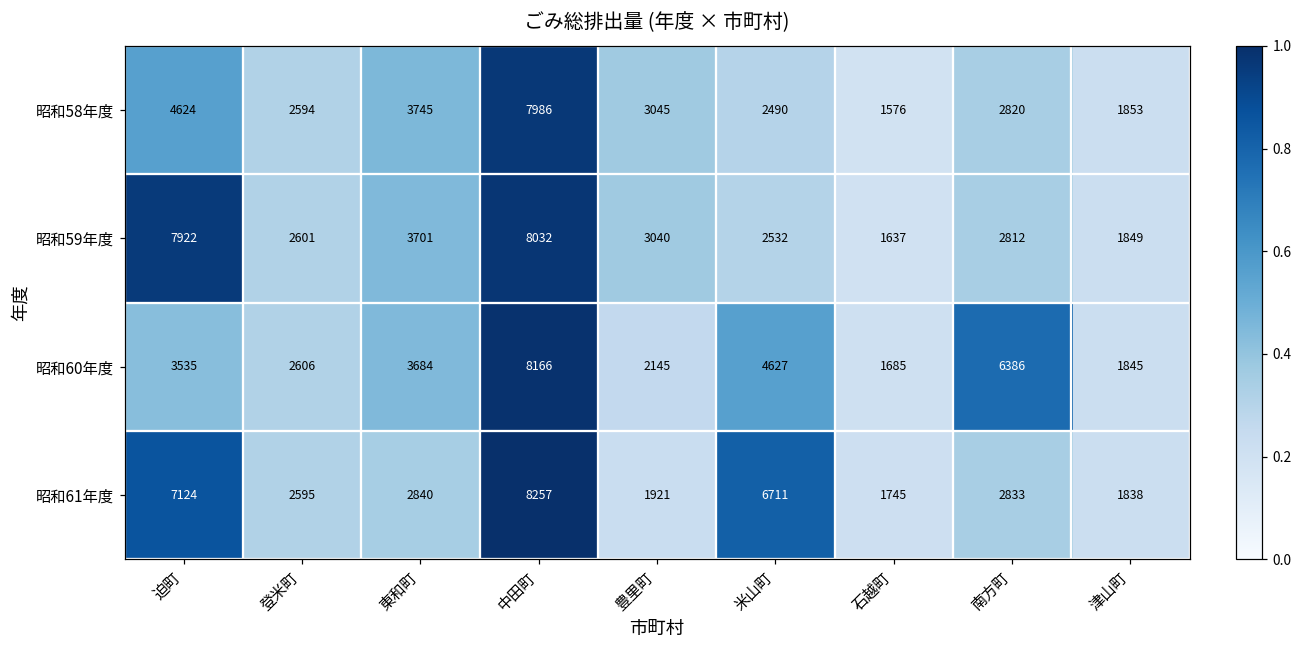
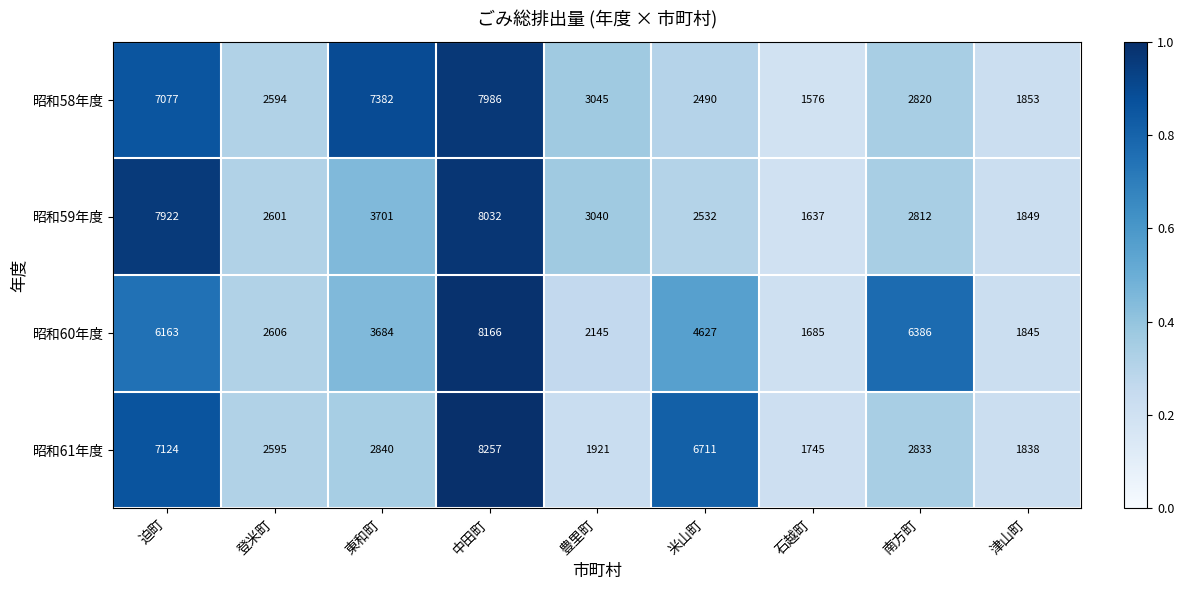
昭和58年度, 迫町: 4624 -> 7077
昭和58年度, 東和町: 3745 -> 7382
昭和60年度, 迫町: 3535 -> 6163
